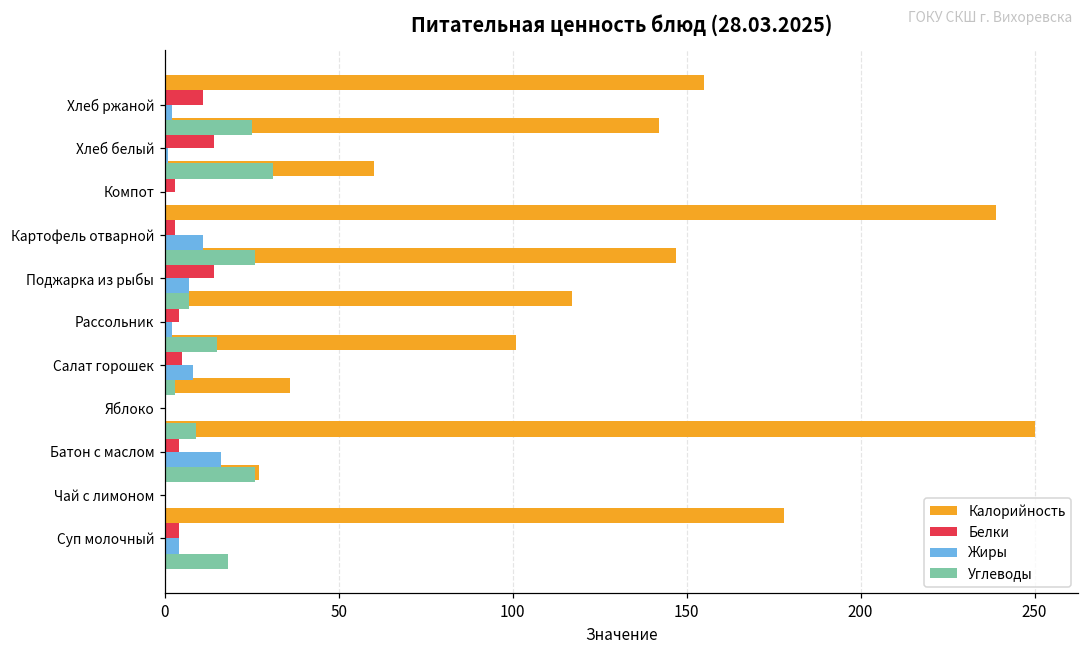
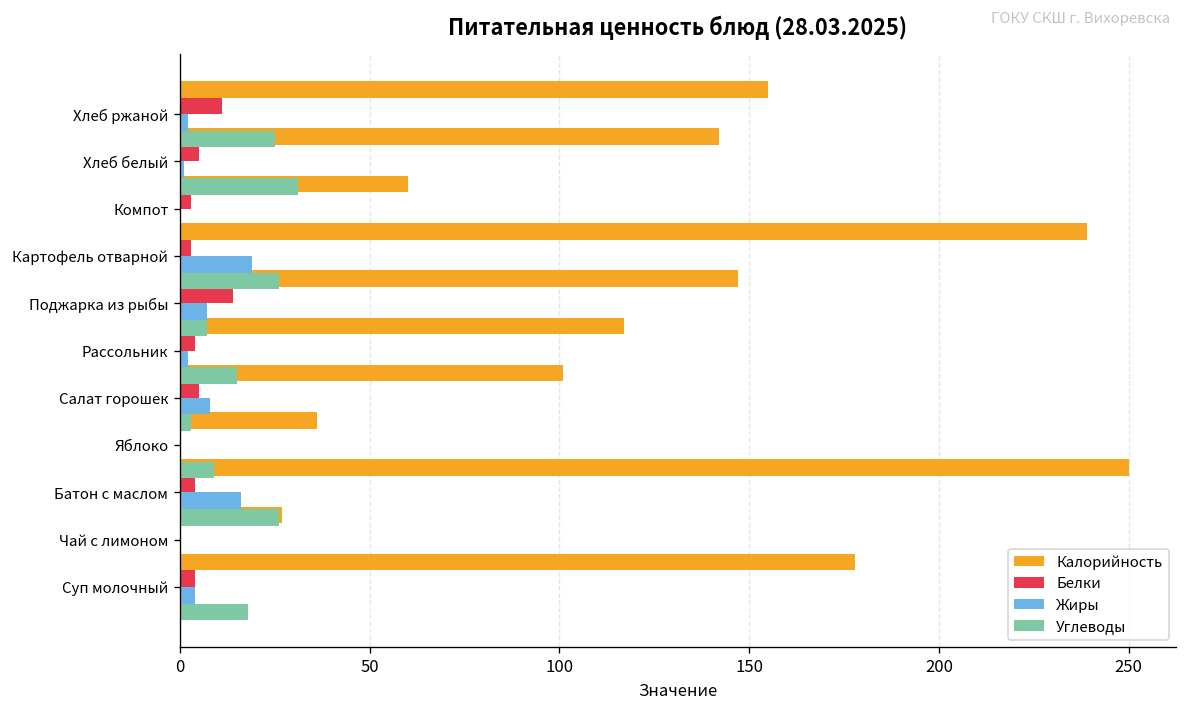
Белки, Хлеб белый: 14 -> 5
Жиры, Картофель отварной: 11 -> 19
